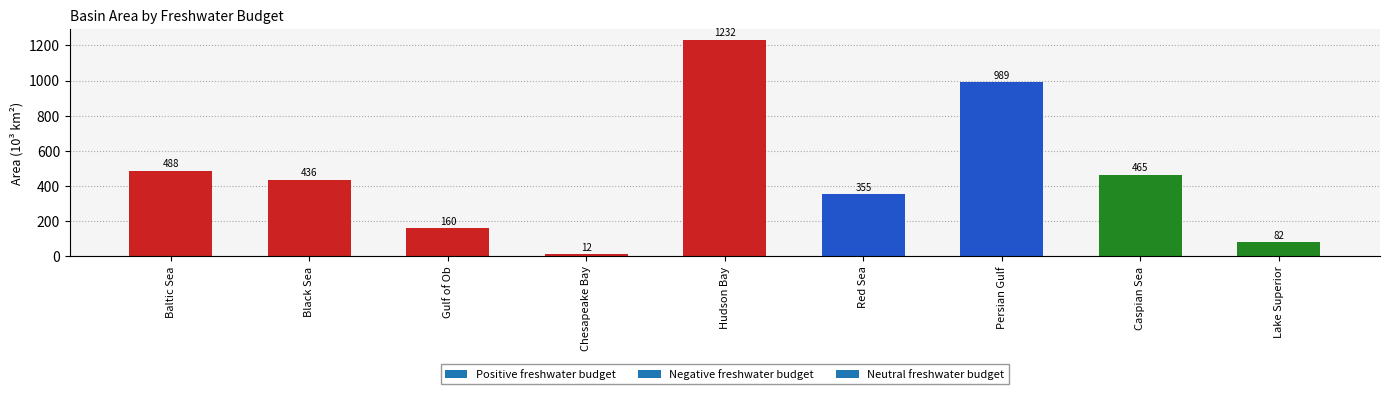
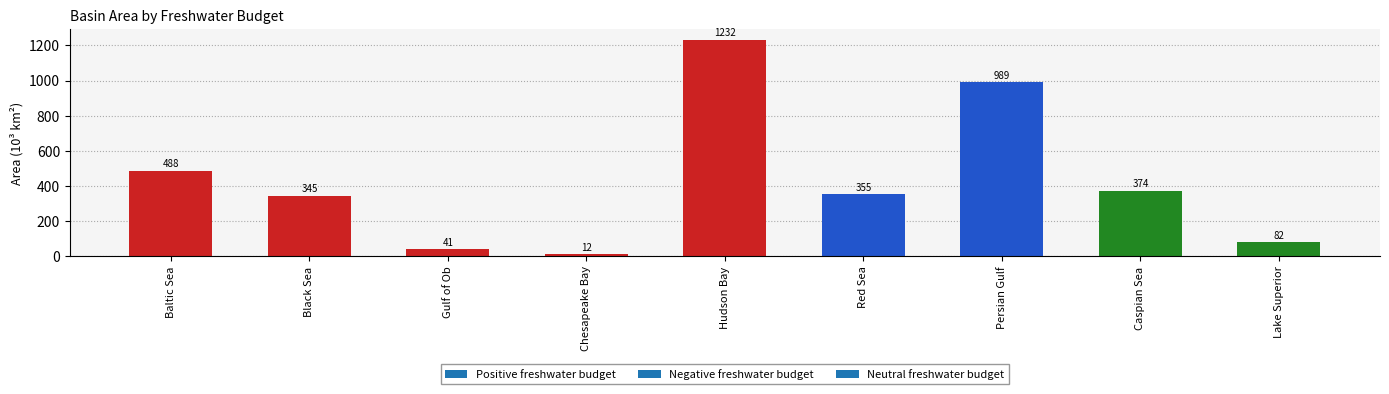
Black Sea: 436 -> 345
Gulf of Ob: 160 -> 41
Caspian Sea: 465 -> 374
